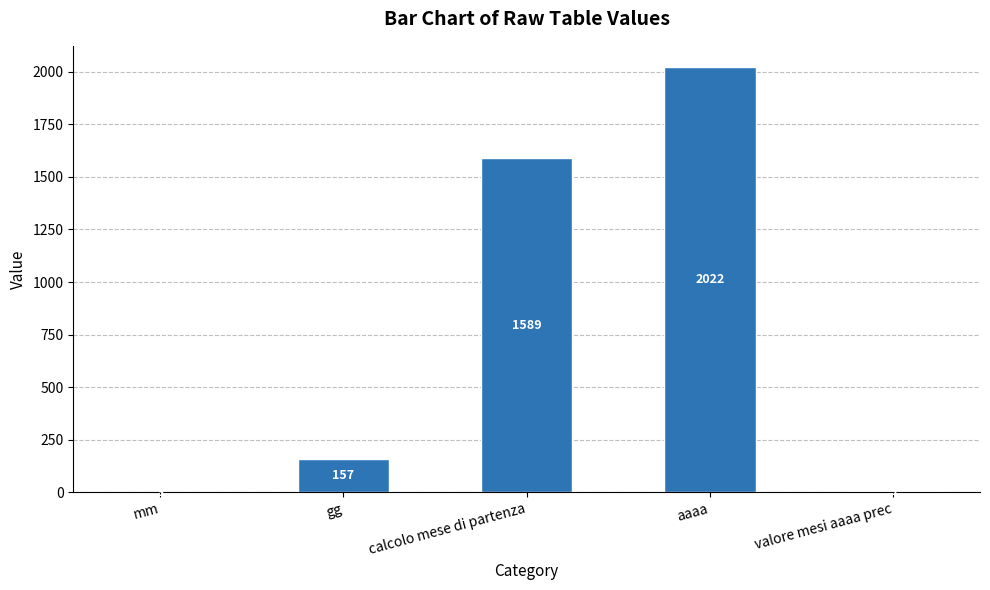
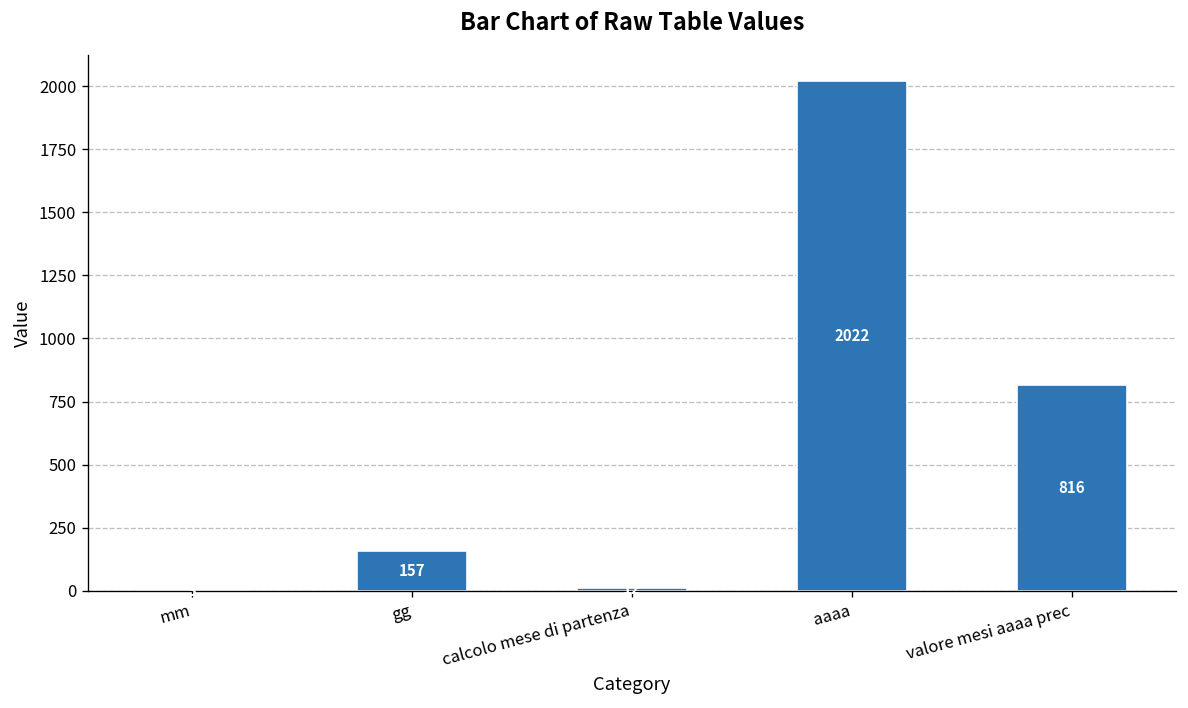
calcolo mese di partenza: 1590 -> 10
valore mesi aaaa prec: 10 -> 820
